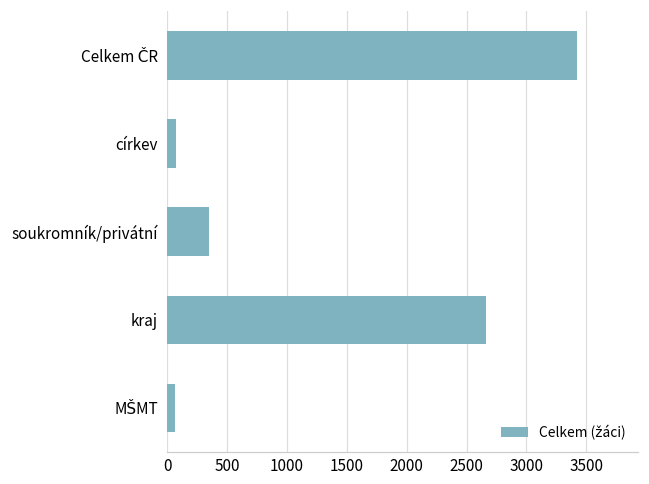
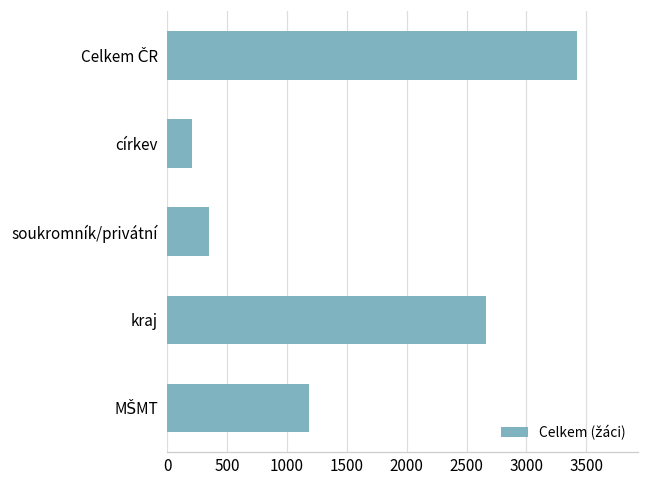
církev: 80 -> 210
MŠMT: 70 -> 1180
